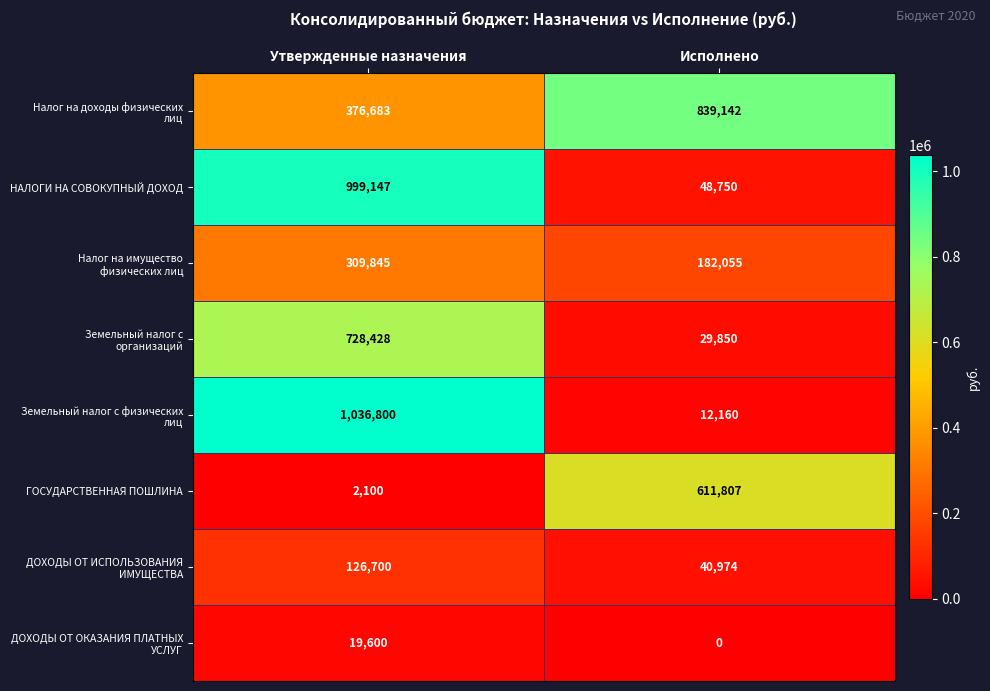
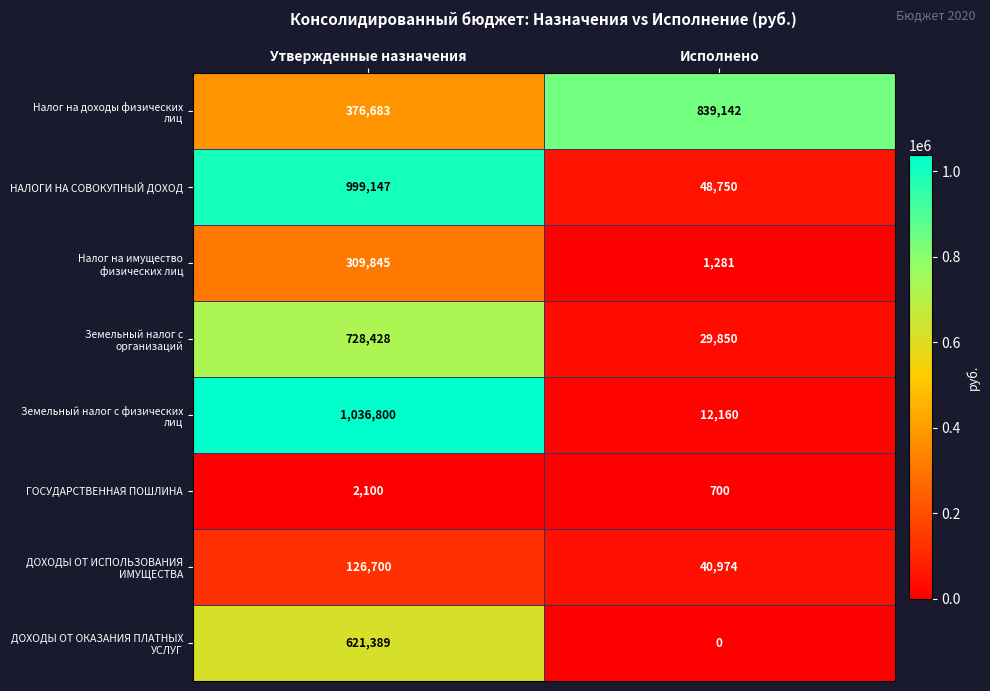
Налог на имущество физических лиц, Исполнено: 182,055 -> 1,281
ГОСУДАРСТВЕННАЯ ПОШЛИНА, Исполнено: 611,807 -> 700
ДОХОДЫ ОТ ОКАЗАНИЯ ПЛАТНЫХ УСЛУГ, Утвержденные назначения: 19,600 -> 621,389
